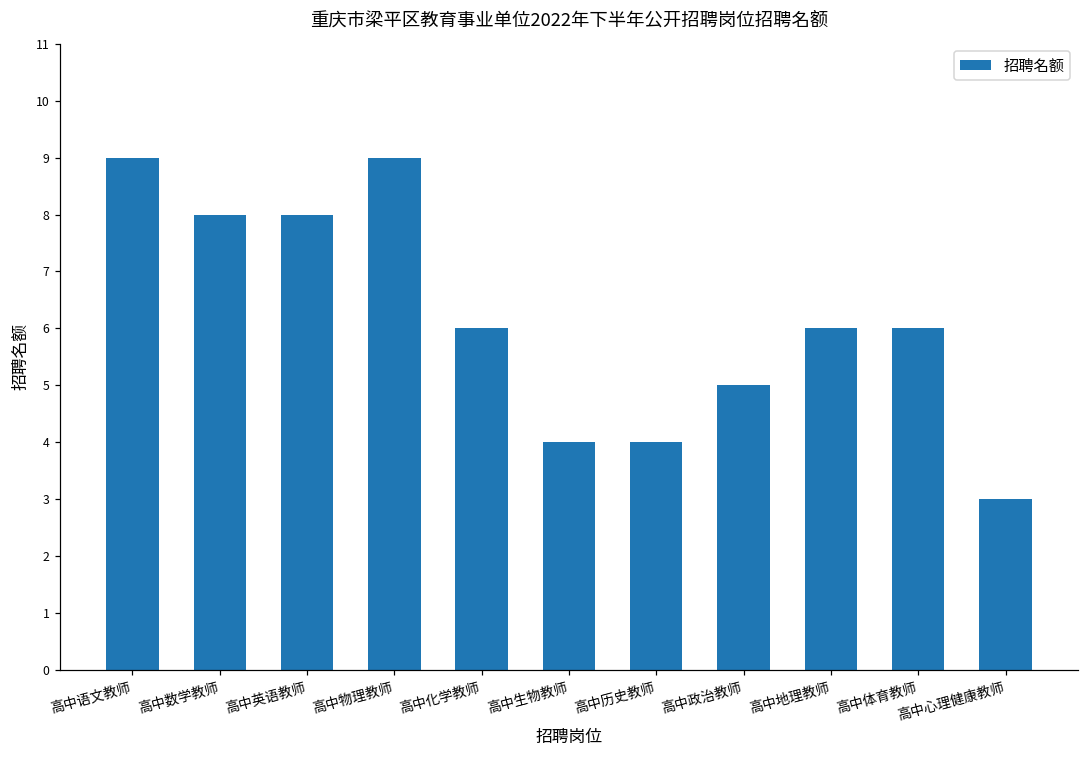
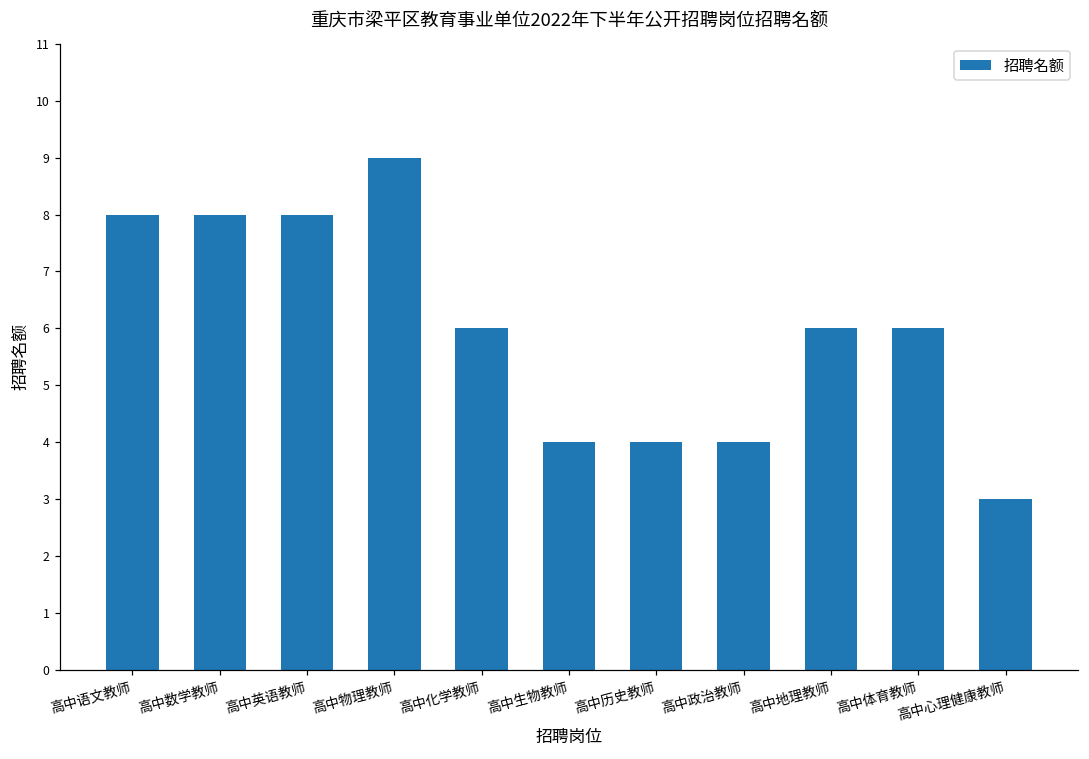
高中语文教师: 9 -> 8
高中政治教师: 5 -> 4
